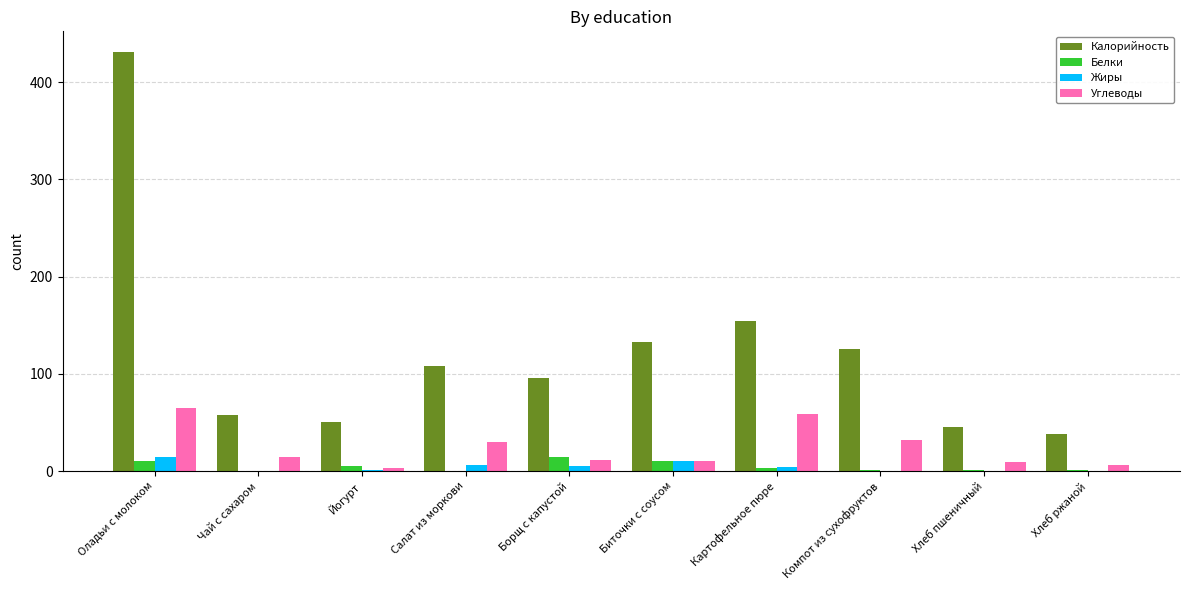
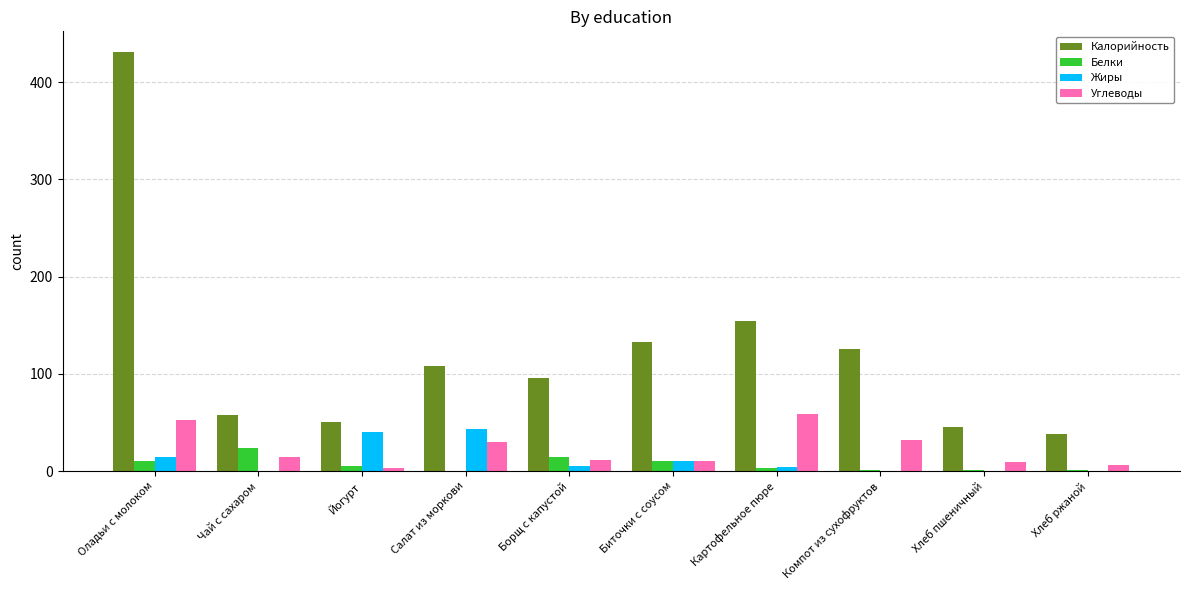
Углеводы, Оладьи с молоком: 60 -> 50
Белки, Чай с сахаром: 0 -> 20
Жиры, Йогурт: 0 -> 40
Жиры, Салат из моркови: 10 -> 40
